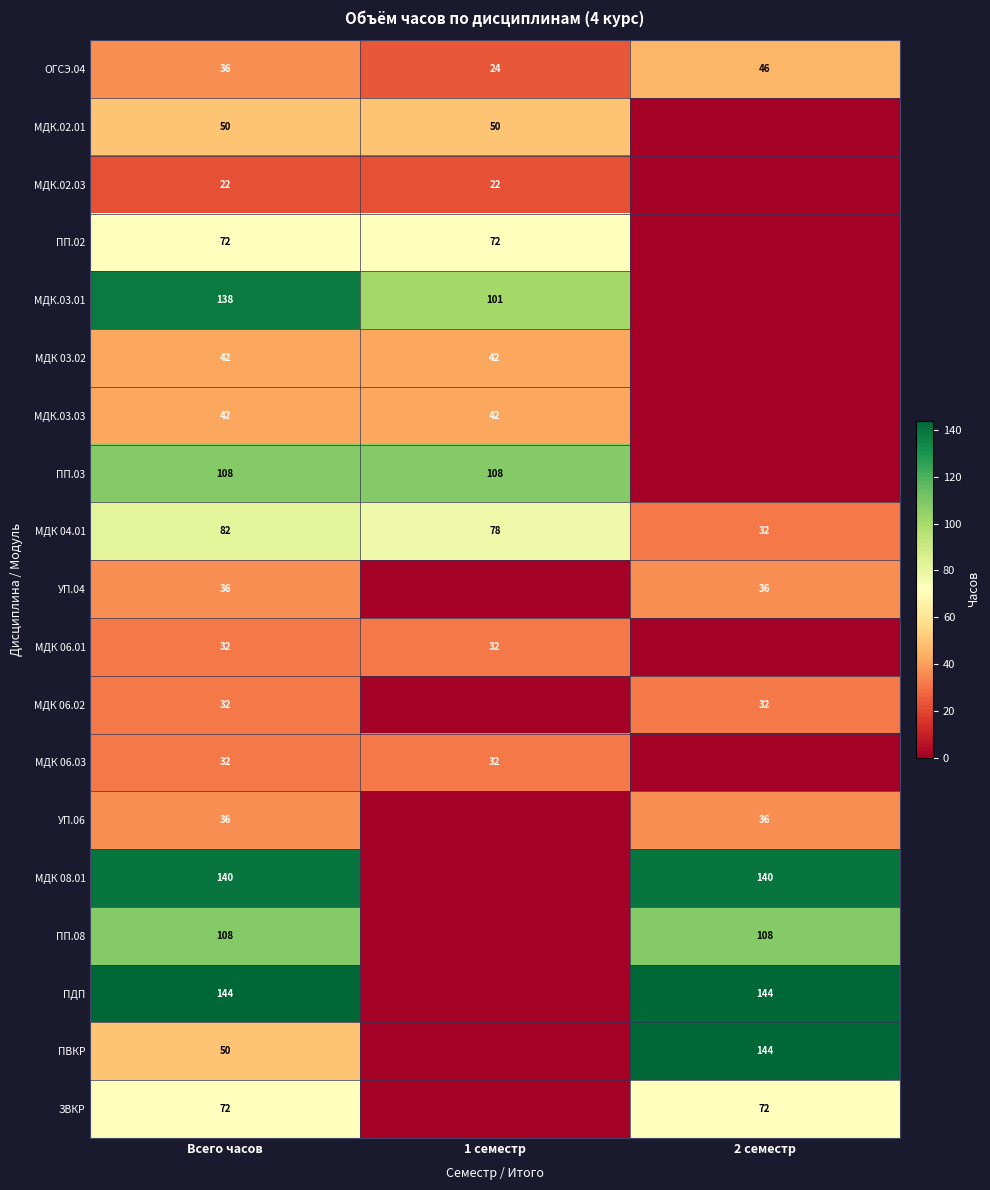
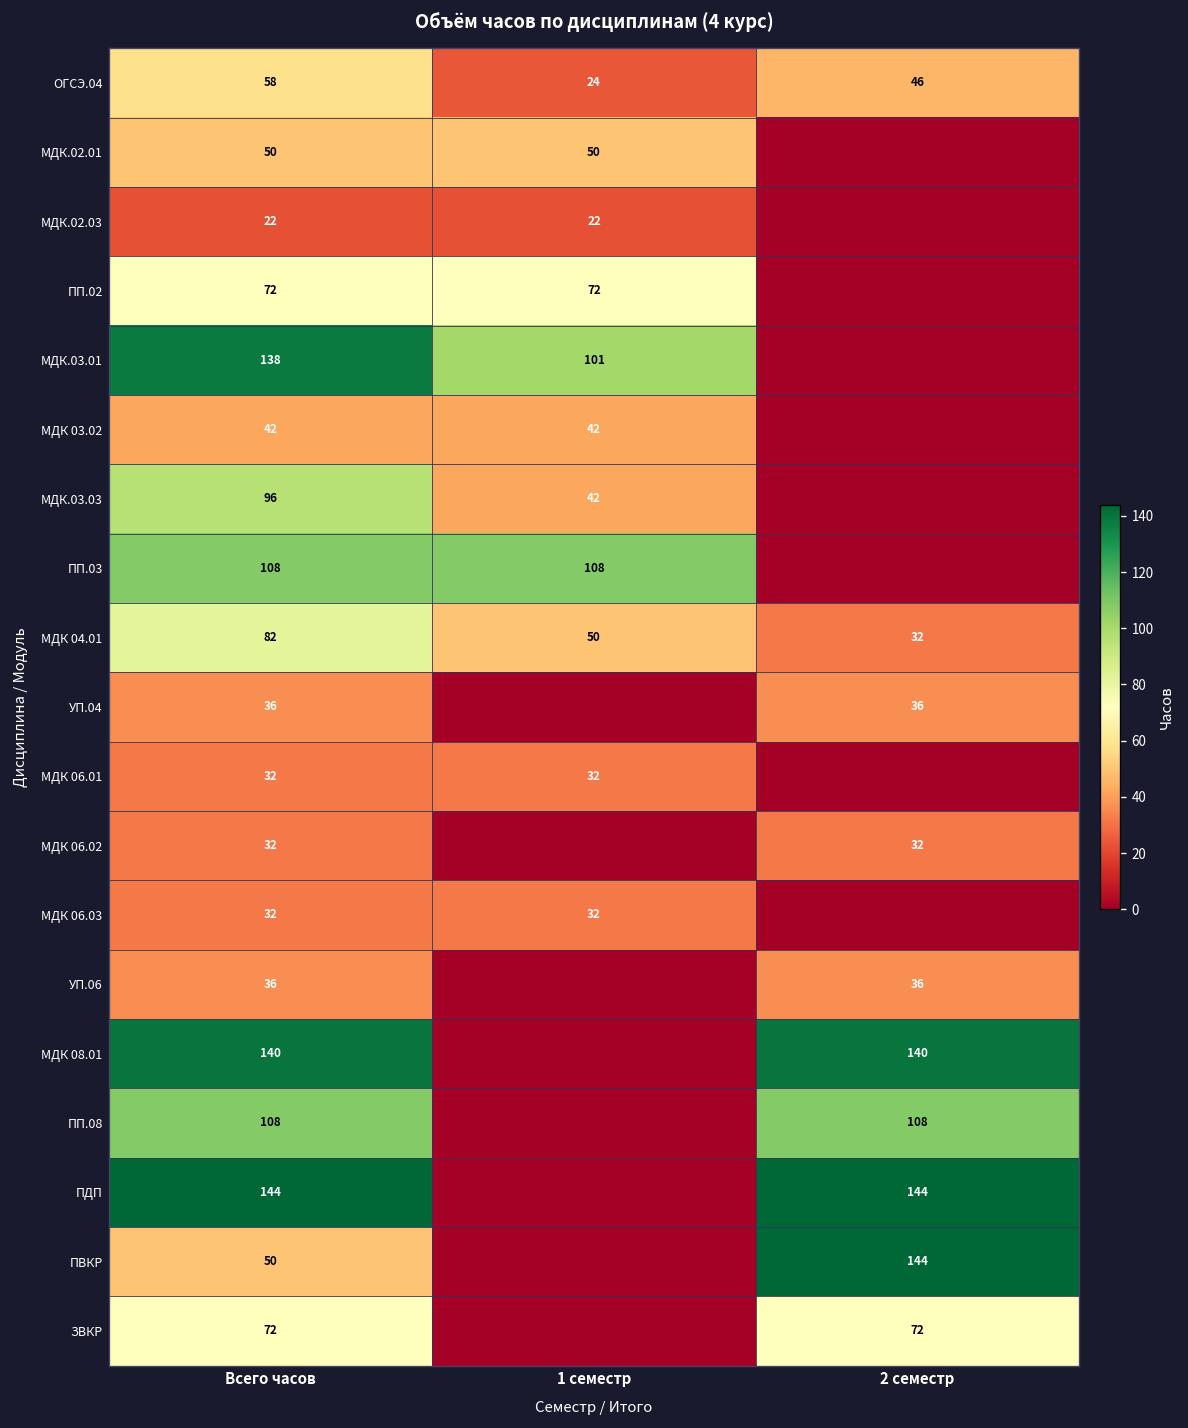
ОГСЭ.04, Всего часов: 36 -> 58
МДК.03.03, Всего часов: 42 -> 96
МДК 04.01, 1 семестр: 78 -> 50
